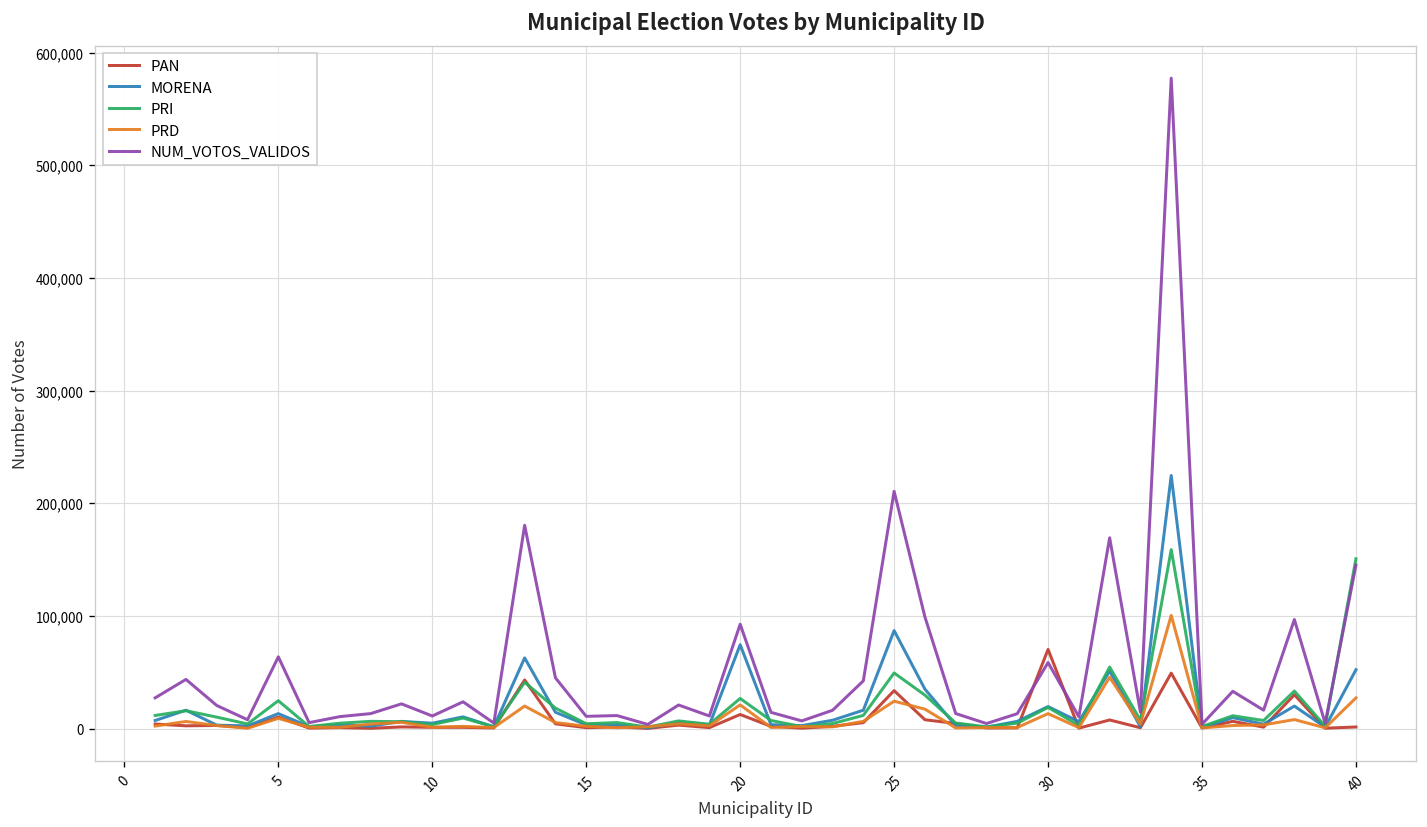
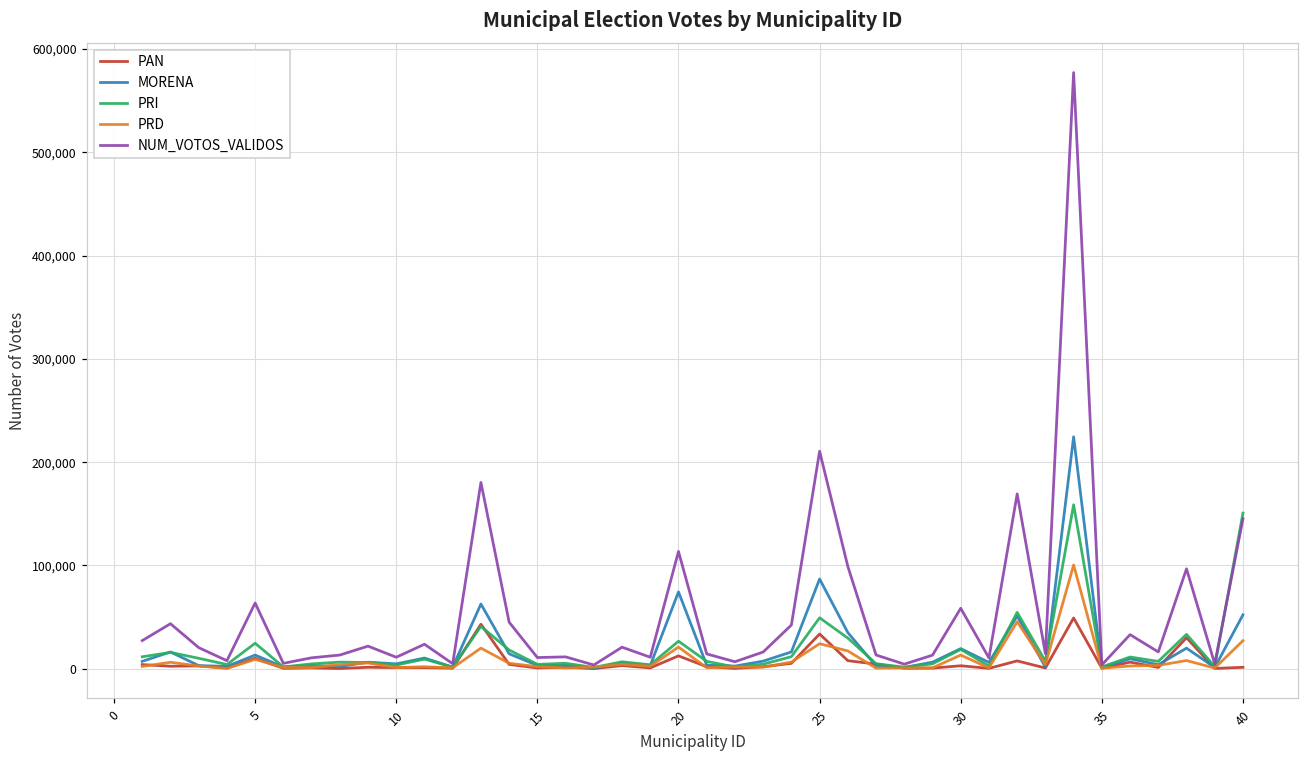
NUM_VOTOS_VALIDOS, 20: 90,000 -> 110,000
PAN, 30: 70,000 -> 0
